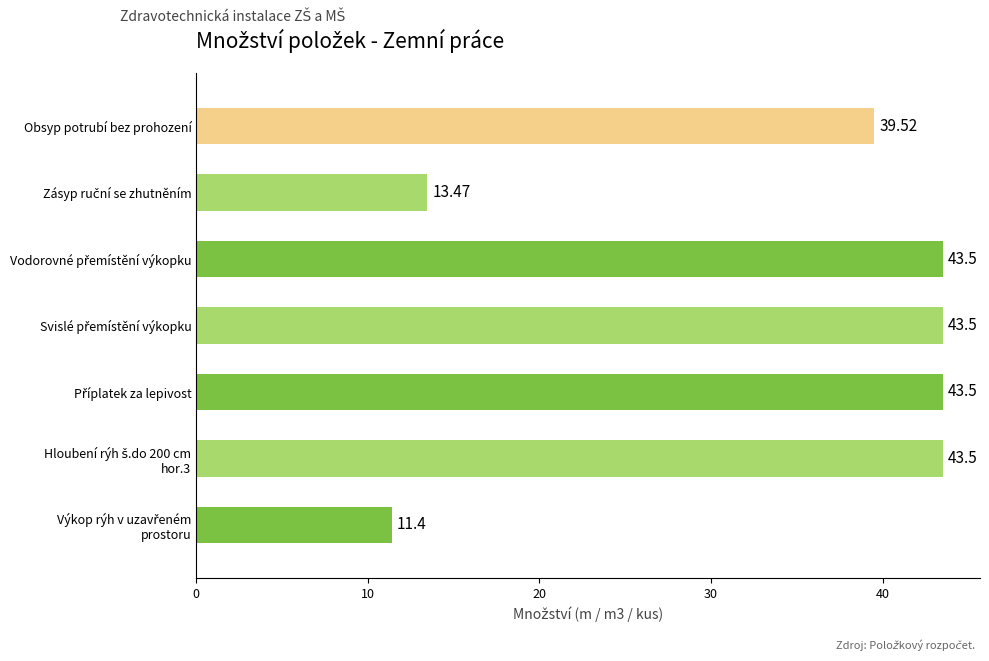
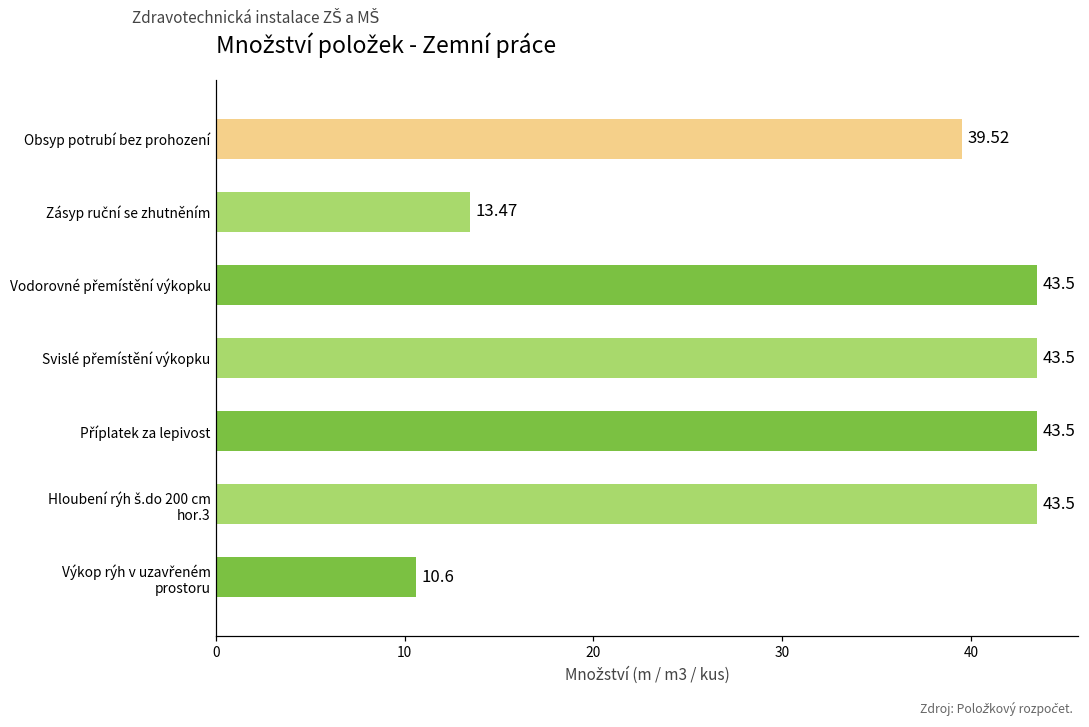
Výkop rýh v uzavřeném prostoru: 11.4 -> 10.6
